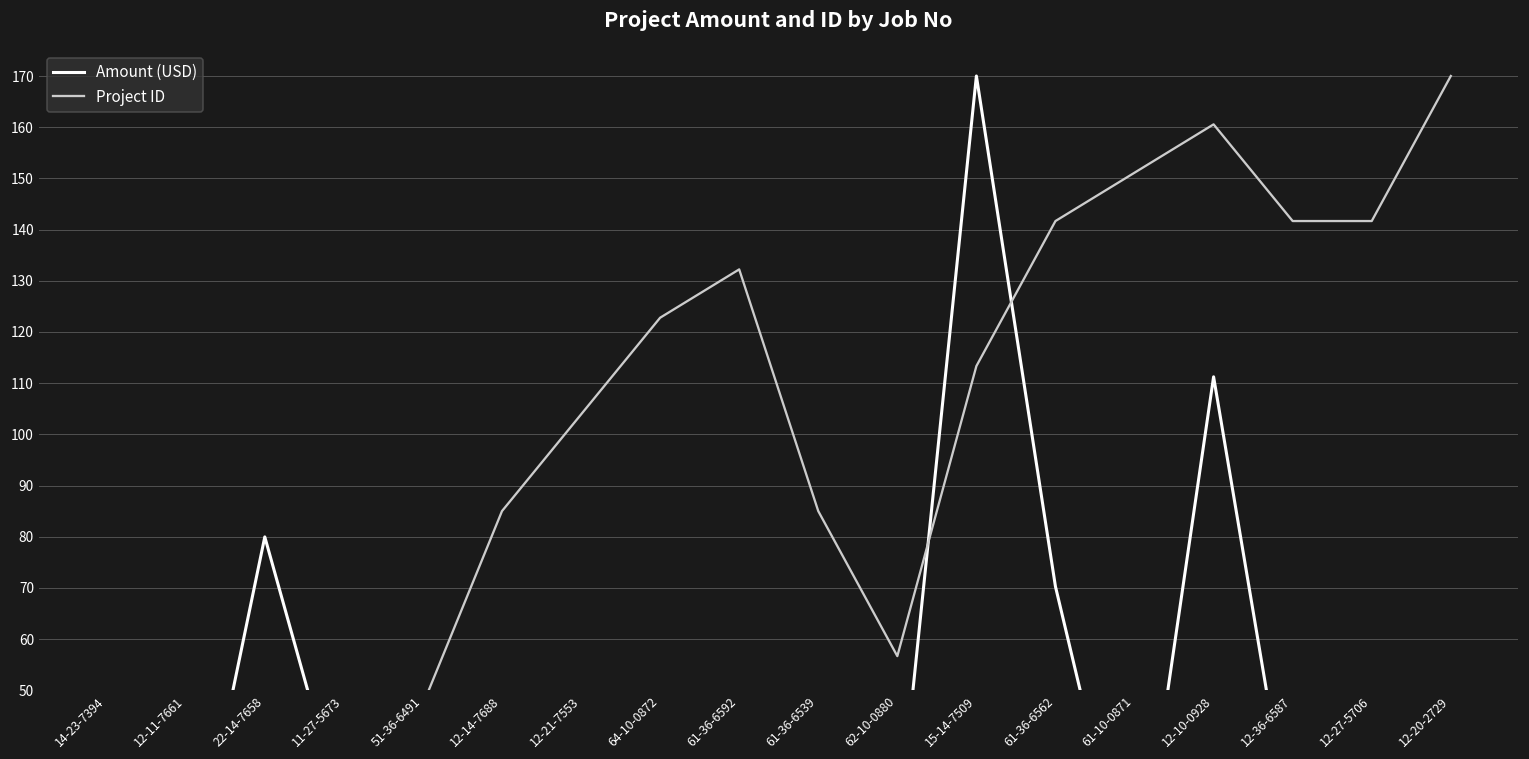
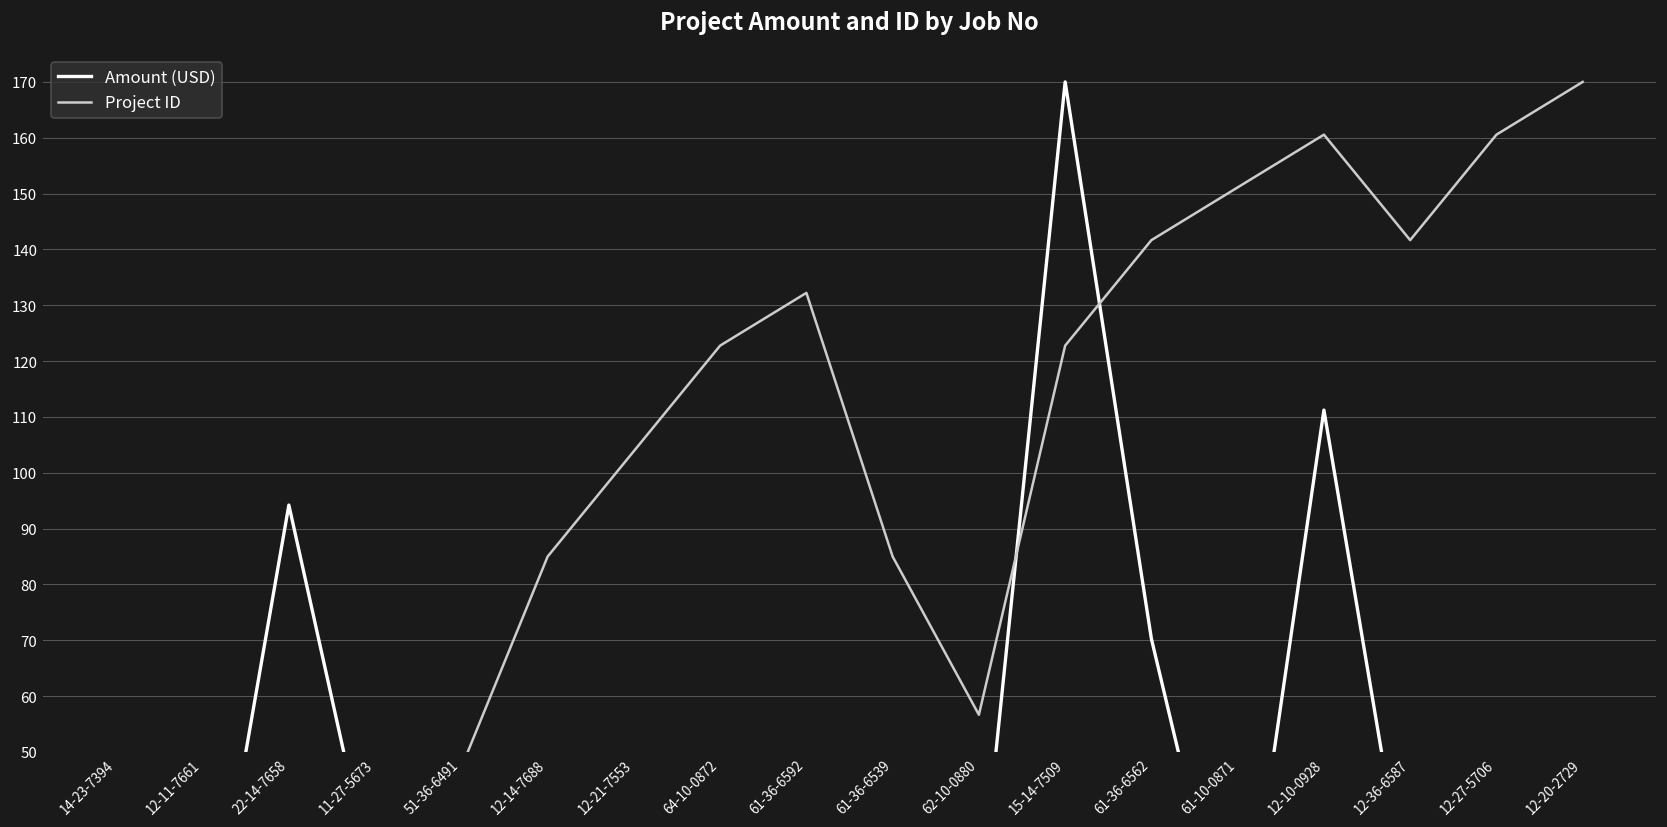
Amount (USD), 22-14-7658: 80 -> 94
Project ID, 15-14-7509: 113 -> 123
Project ID, 12-27-5706: 142 -> 161
